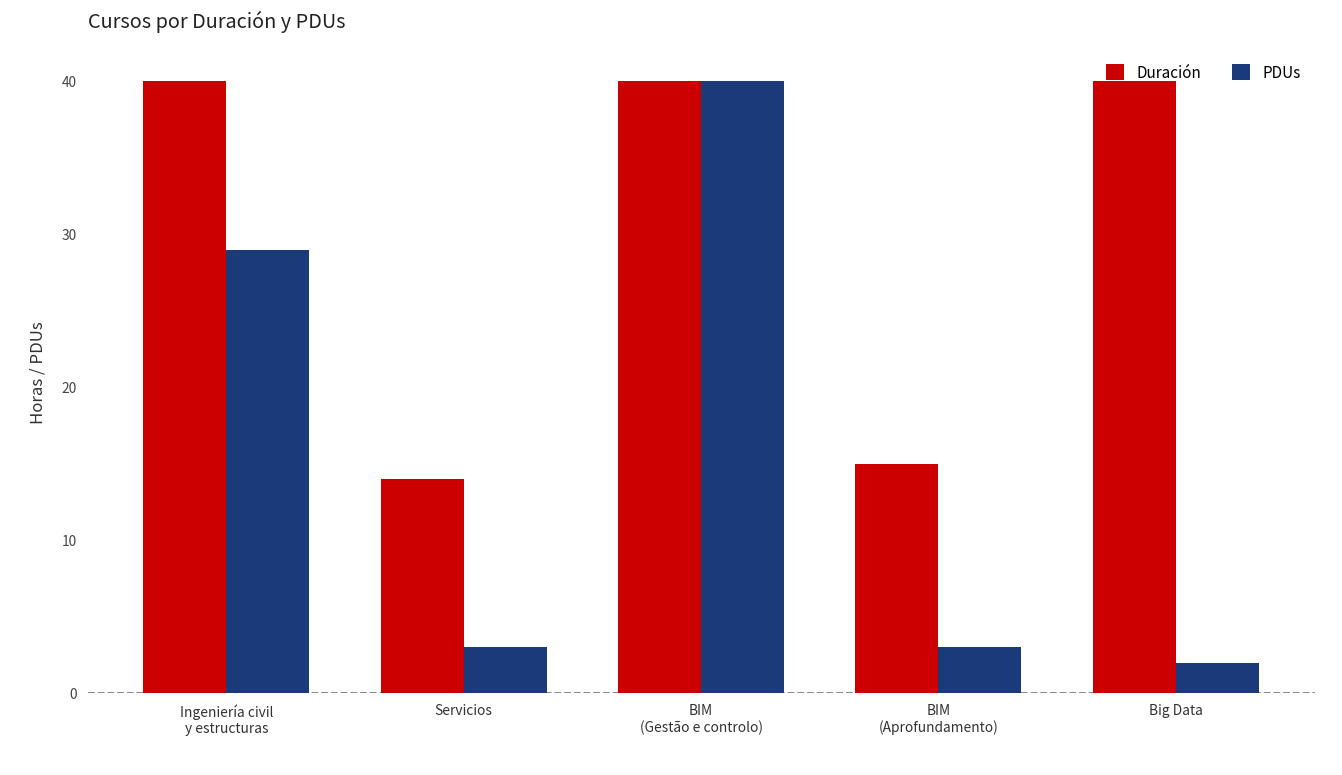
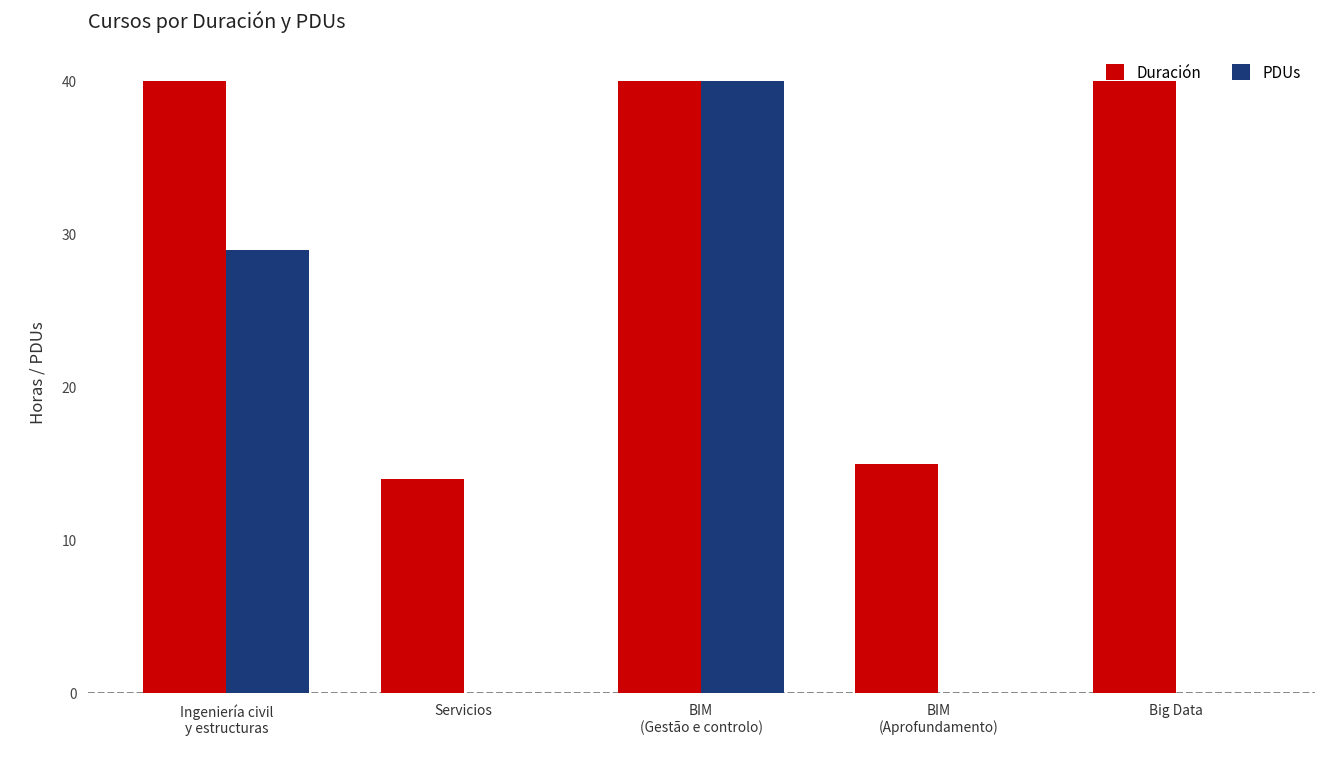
PDUs, Servicios: 3 -> 0
PDUs, BIM (Aprofundamento): 3 -> 0
PDUs, Big Data: 2 -> 0
